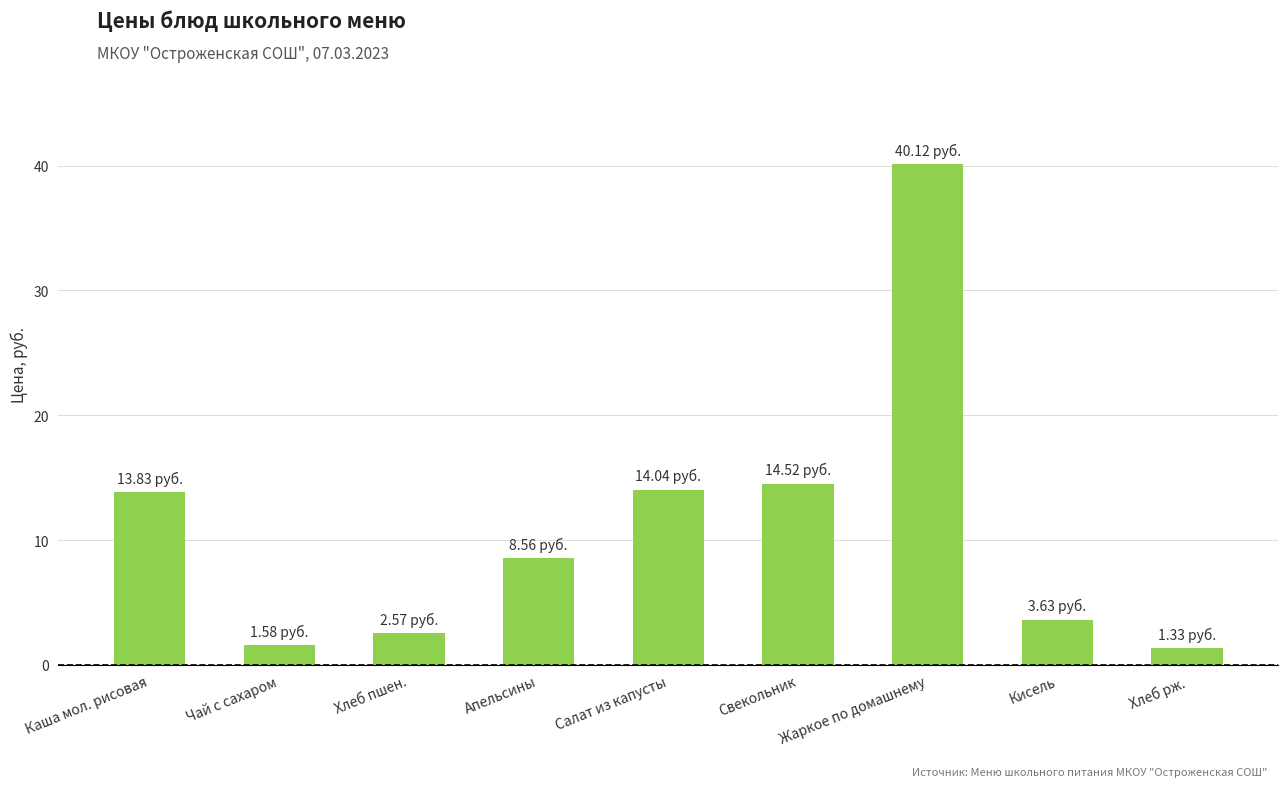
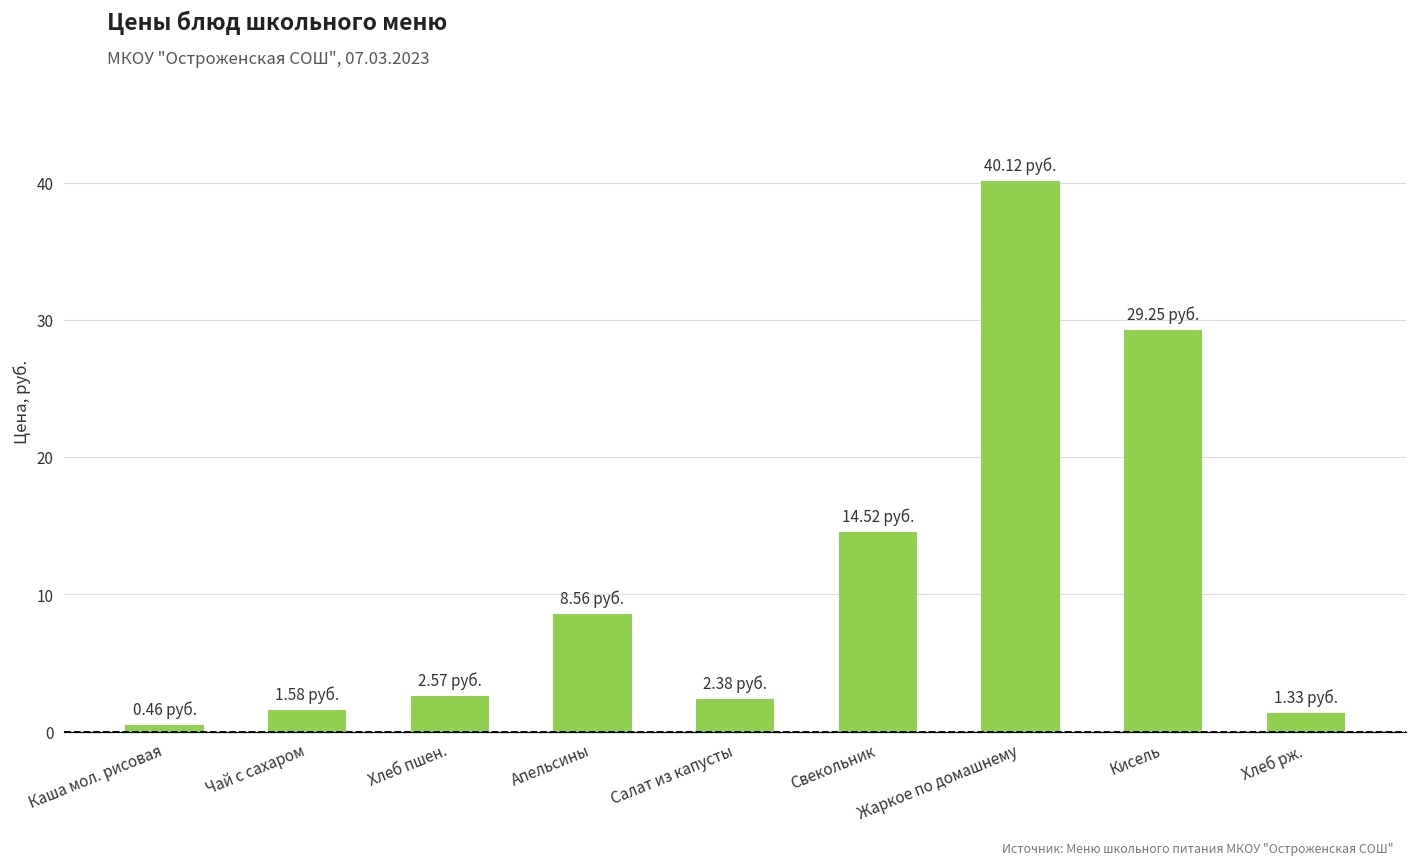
Каша мол. рисовая: 13.83 -> 0.46
Салат из капусты: 14.04 -> 2.38
Кисель: 3.63 -> 29.25
